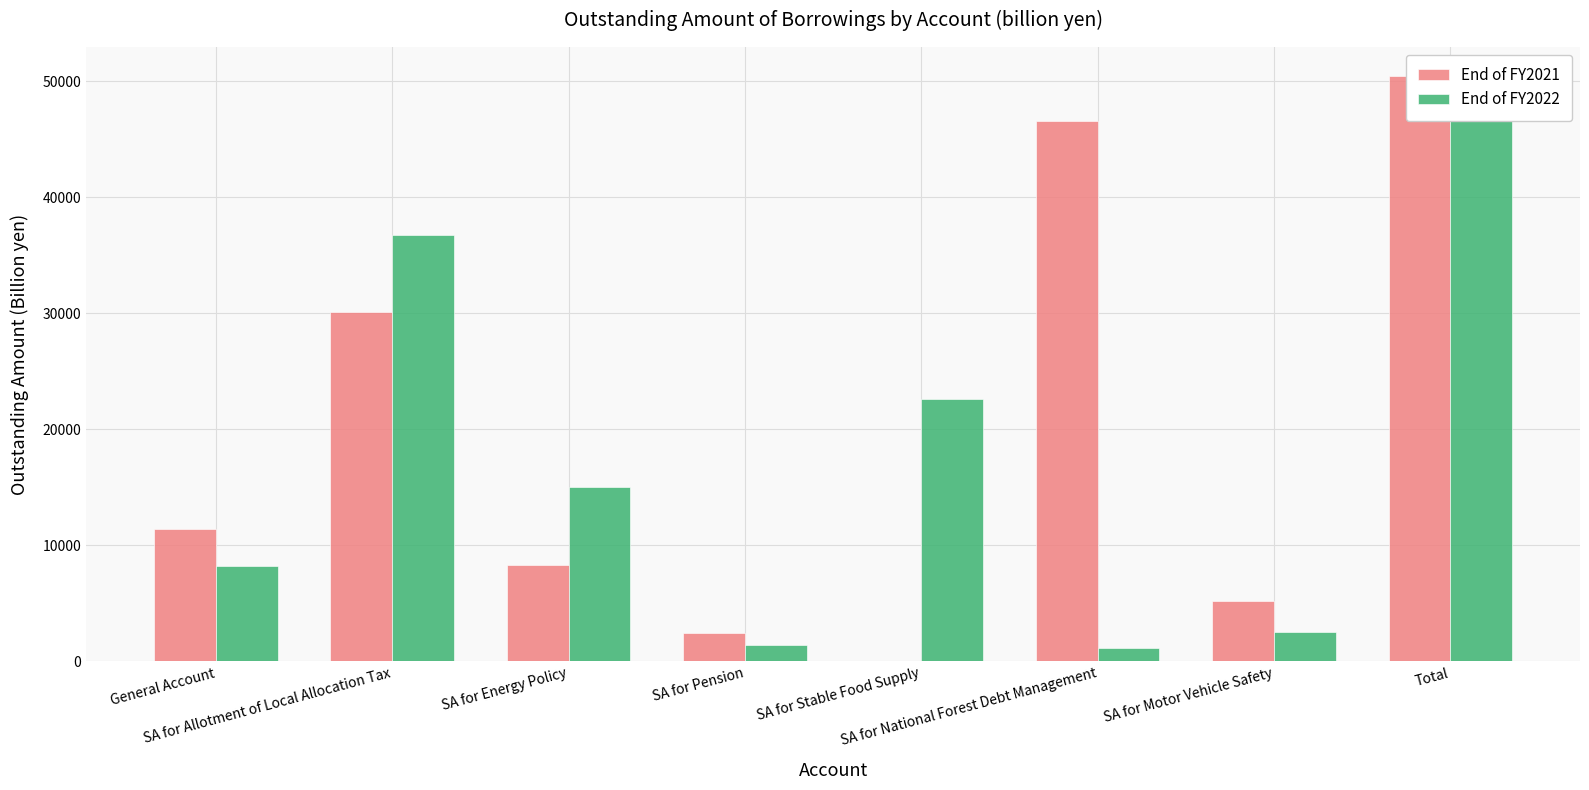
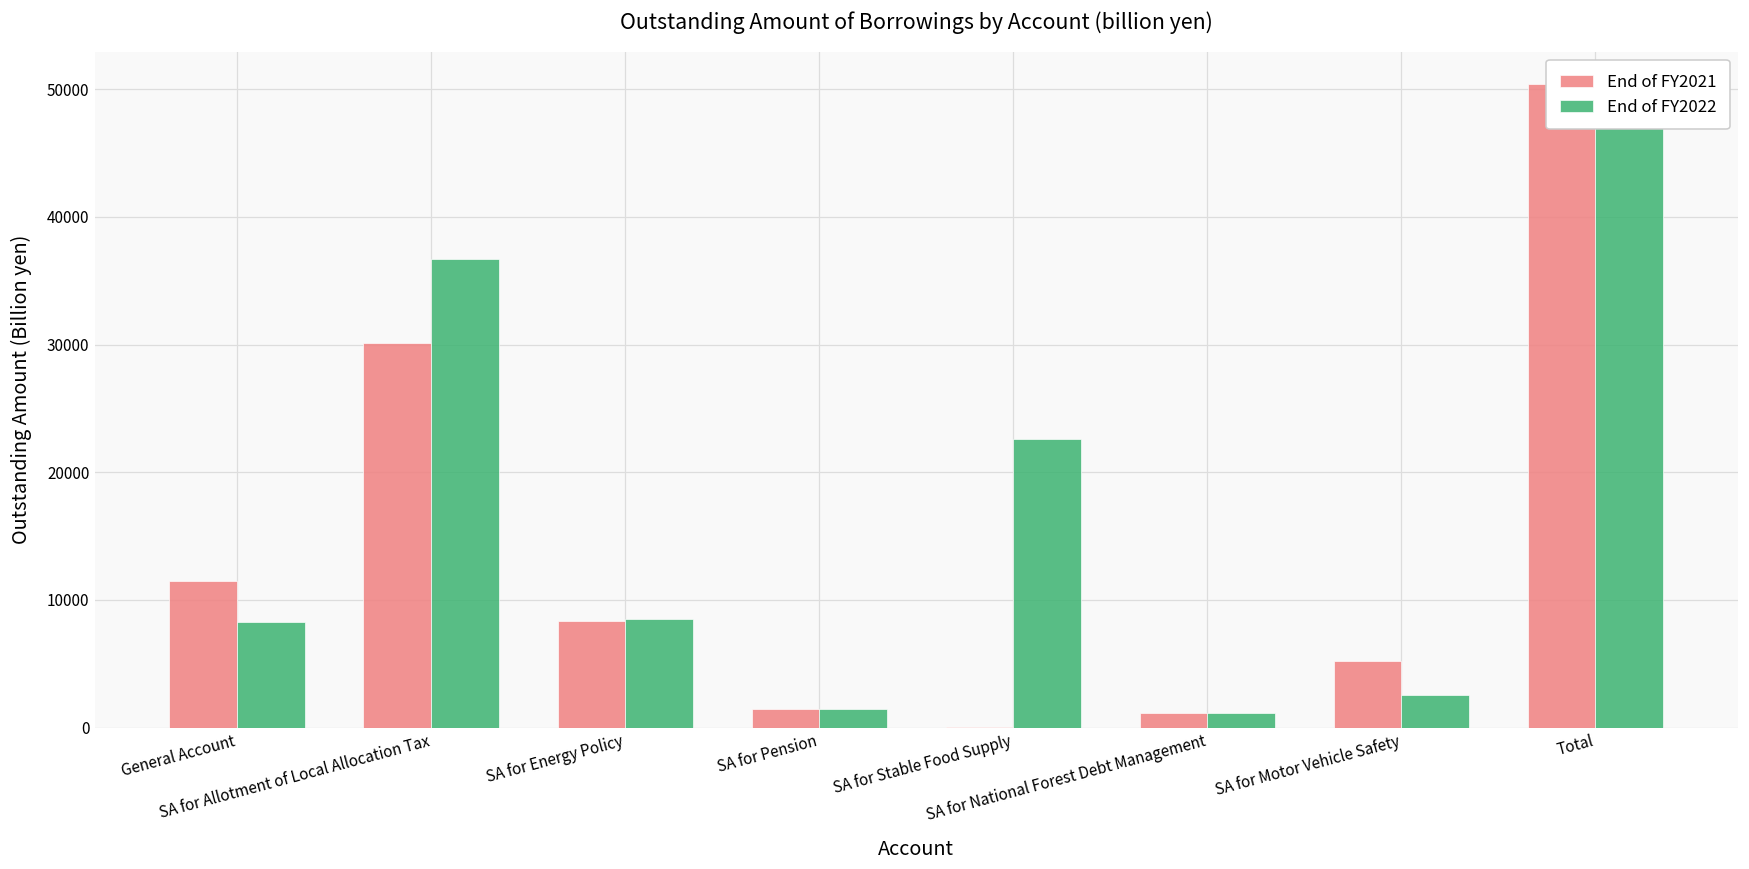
End of FY2022, SA for Energy Policy: 15000 -> 8500
End of FY2021, SA for Pension: 2500 -> 1400
End of FY2021, SA for National Forest Debt Management: 46600 -> 1100
